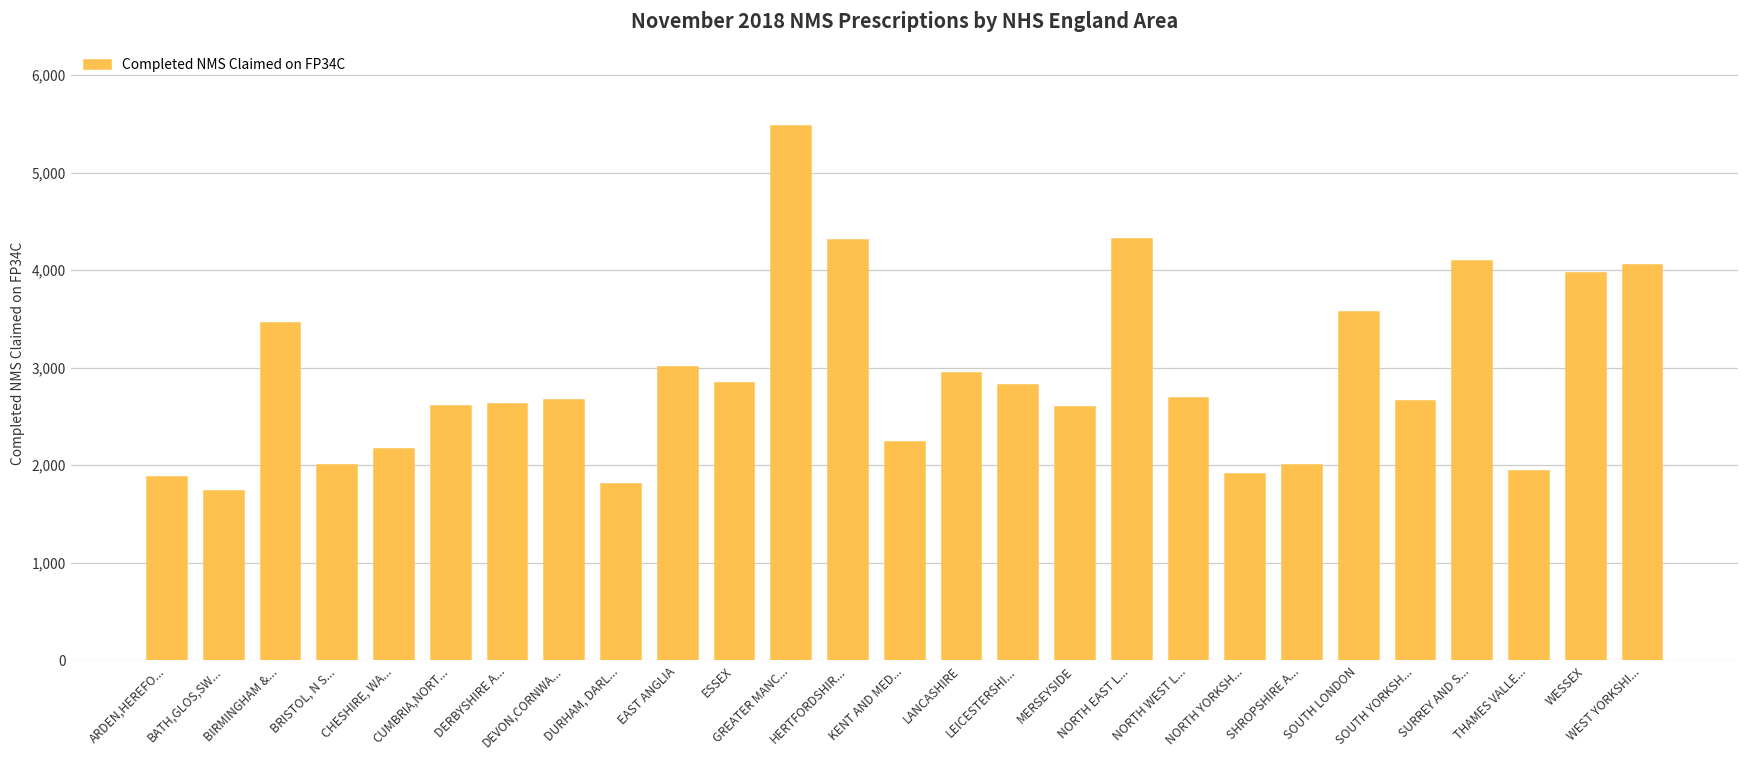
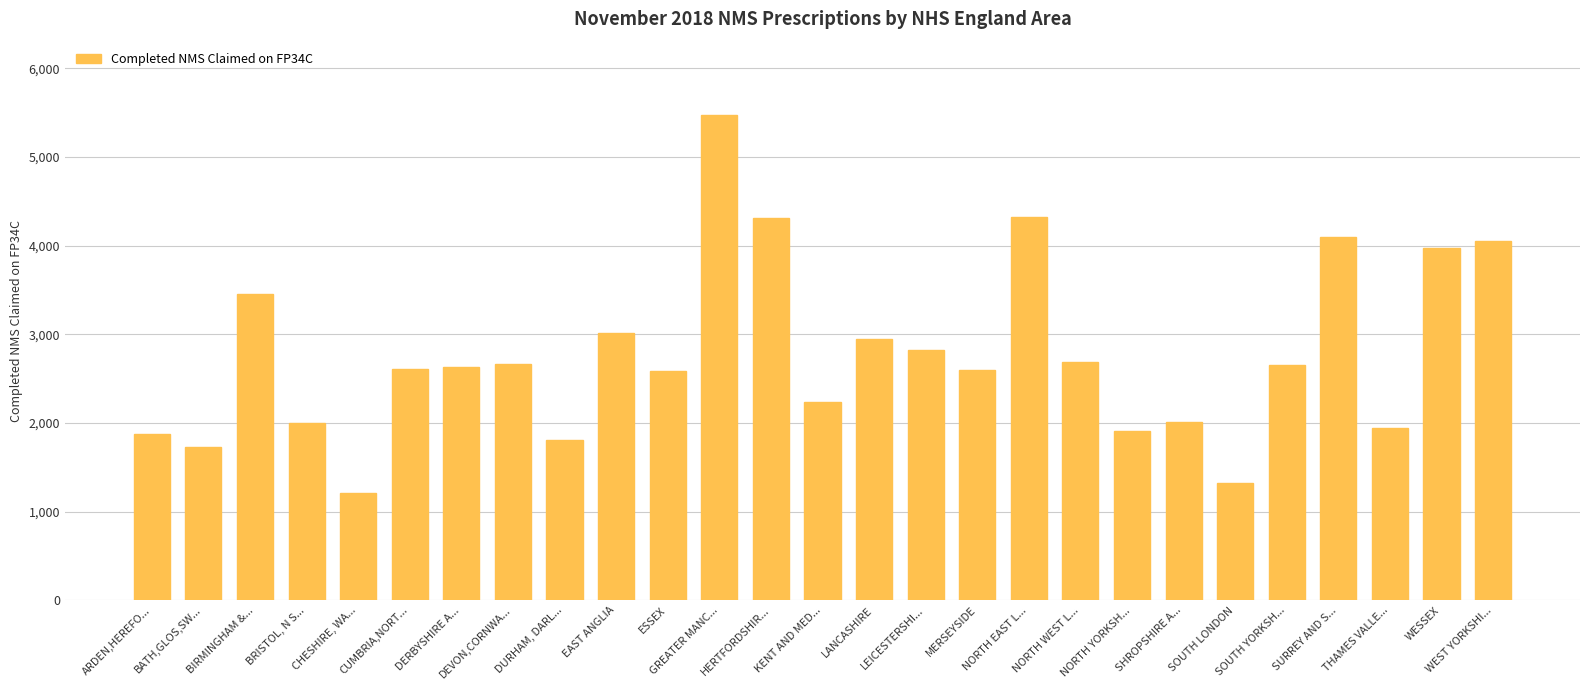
CHESHIRE, WA...: 2,200 -> 1,200
ESSEX: 2,800 -> 2,600
SOUTH LONDON: 3,600 -> 1,300
